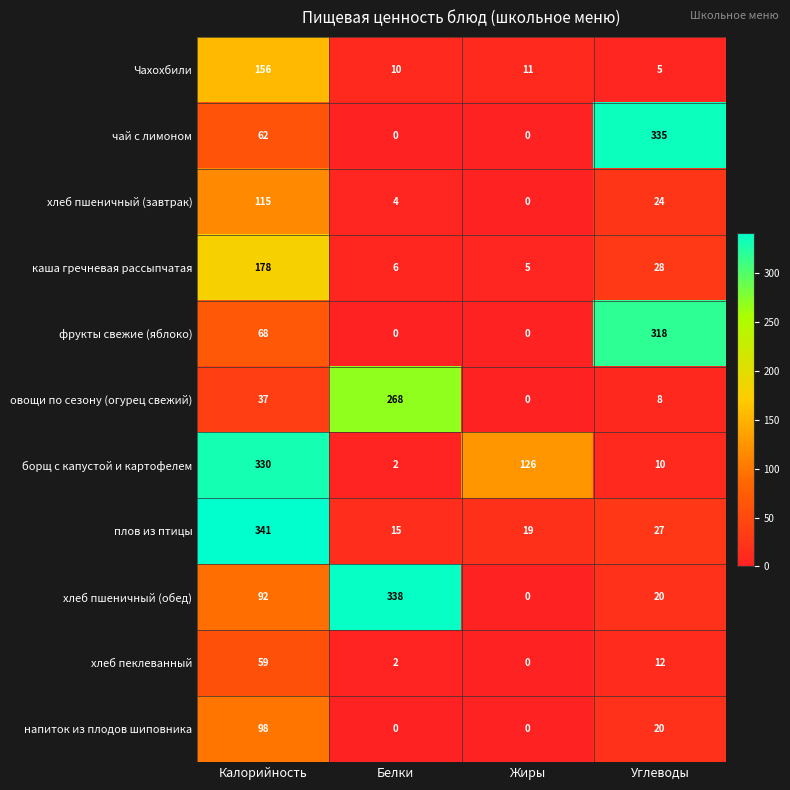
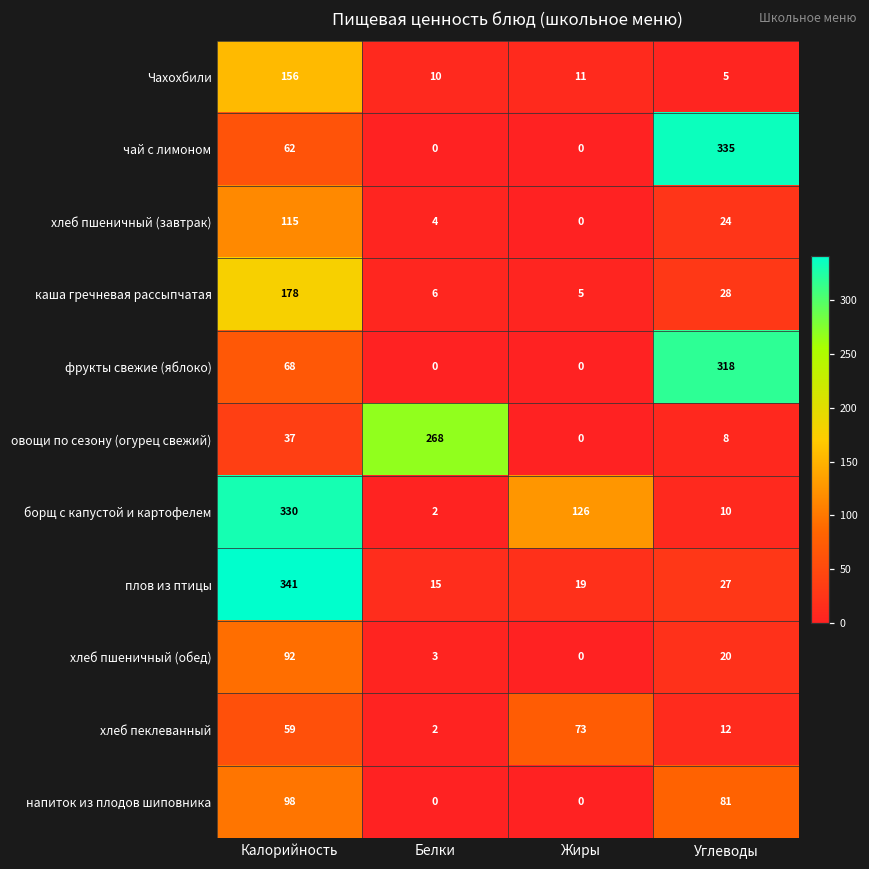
хлеб пшеничный (обед), Белки: 338 -> 3
хлеб пеклеванный, Жиры: 0 -> 73
напиток из плодов шиповника, Углеводы: 20 -> 81
